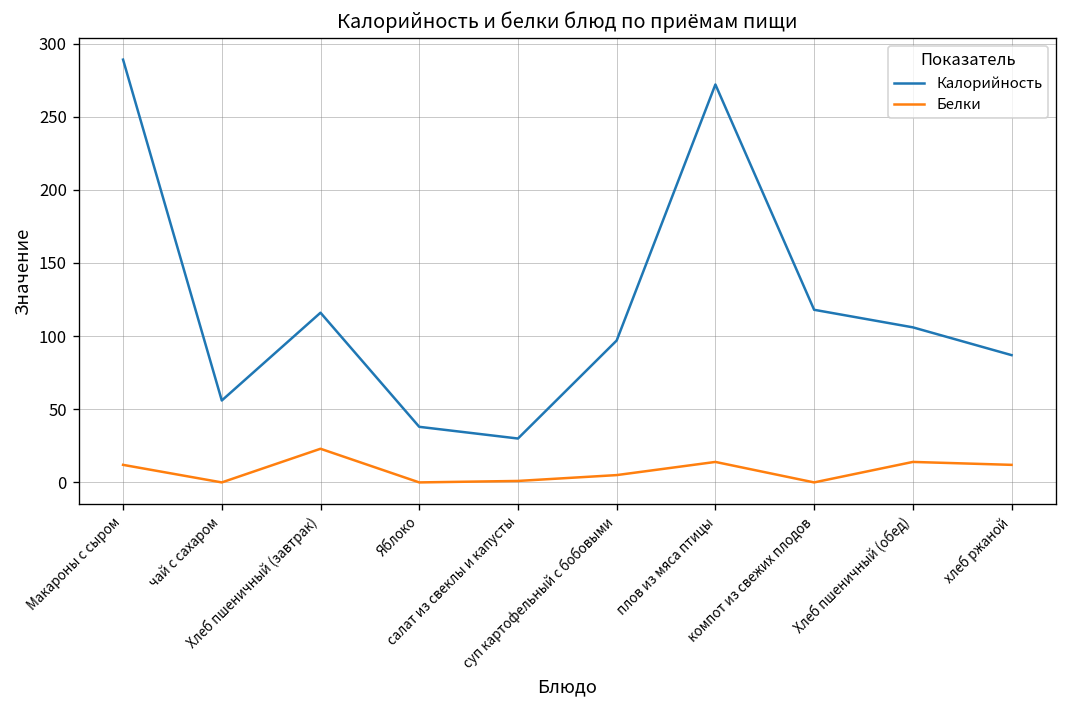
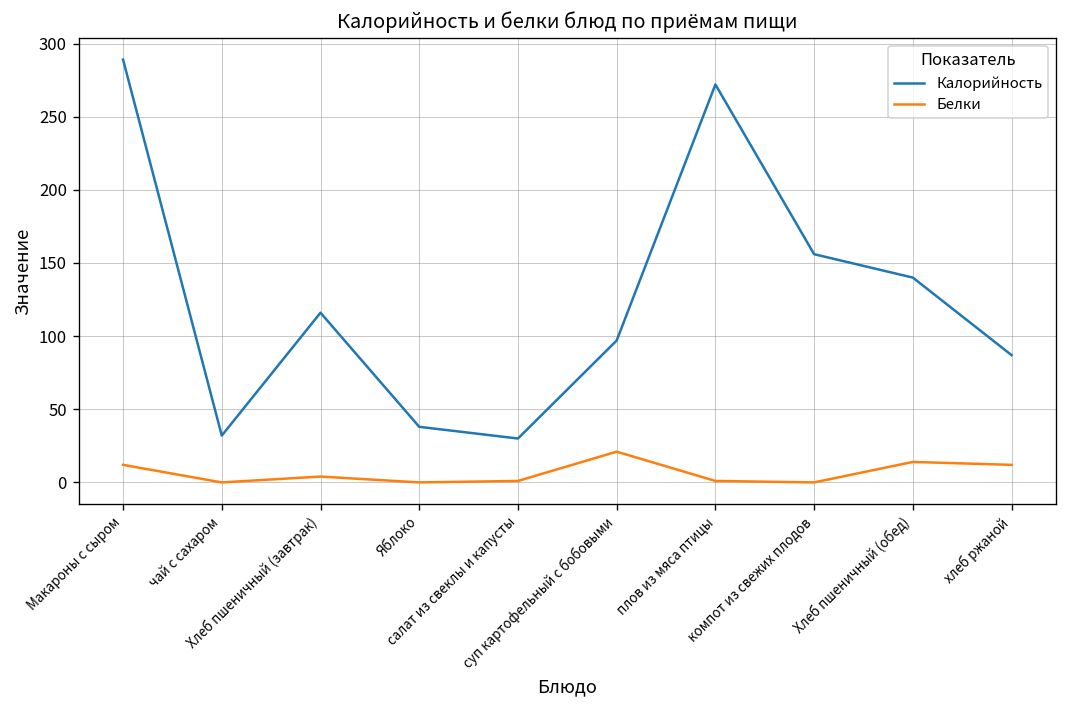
Калорийность, чай с сахаром: 56 -> 32
Белки, Хлеб пшеничный (завтрак): 23 -> 4
Белки, суп картофельный с бобовыми: 5 -> 21
Белки, плов из мяса птицы: 14 -> 1
Калорийность, компот из свежих плодов: 118 -> 156
Калорийность, Хлеб пшеничный (обед): 106 -> 140
